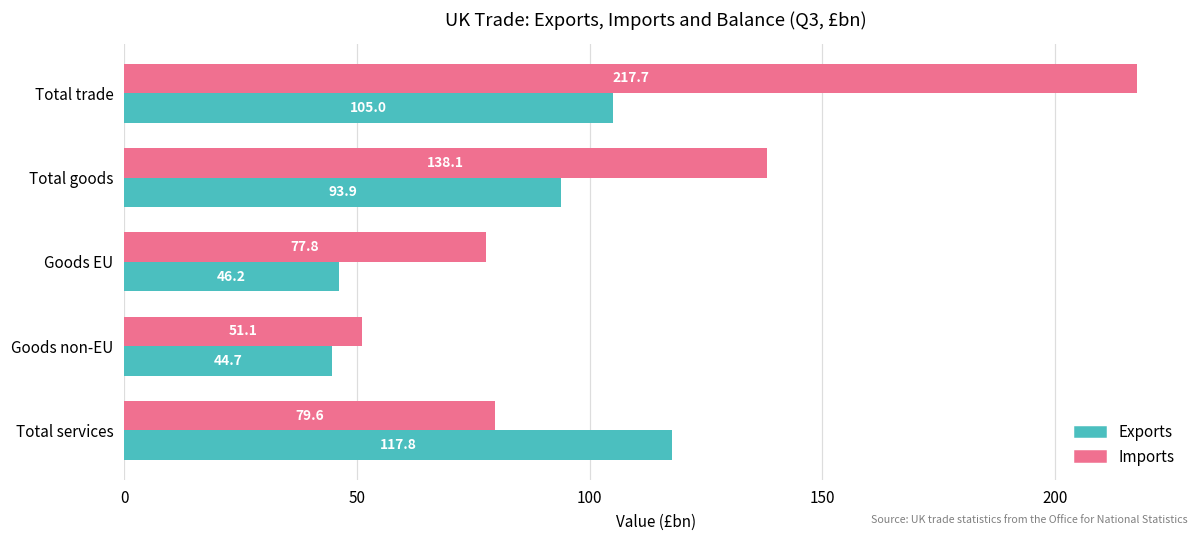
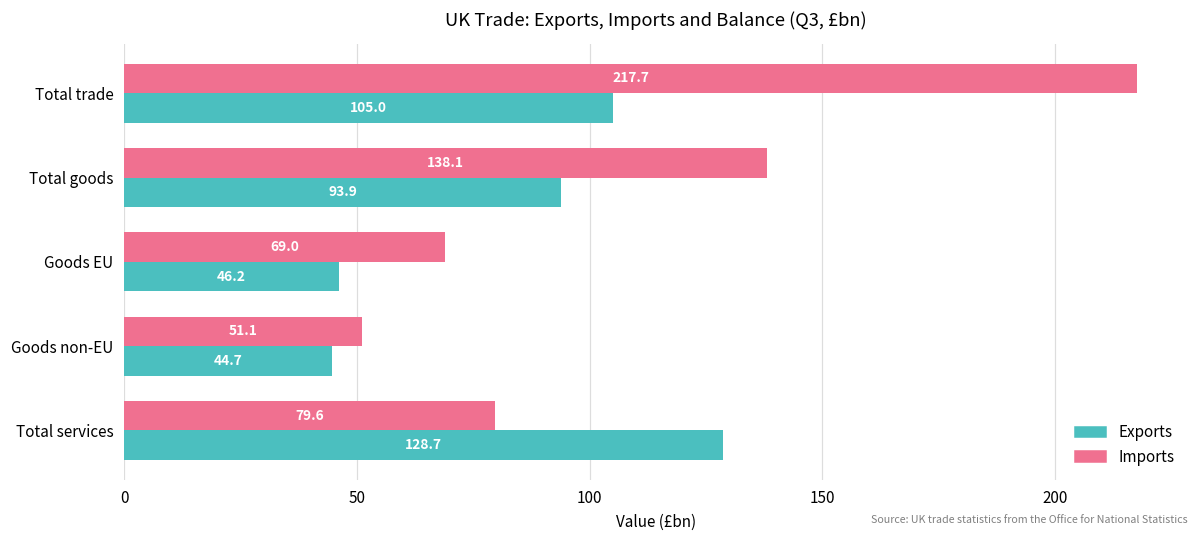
Imports, Goods EU: 77.8 -> 69.0
Exports, Total services: 117.8 -> 128.7
